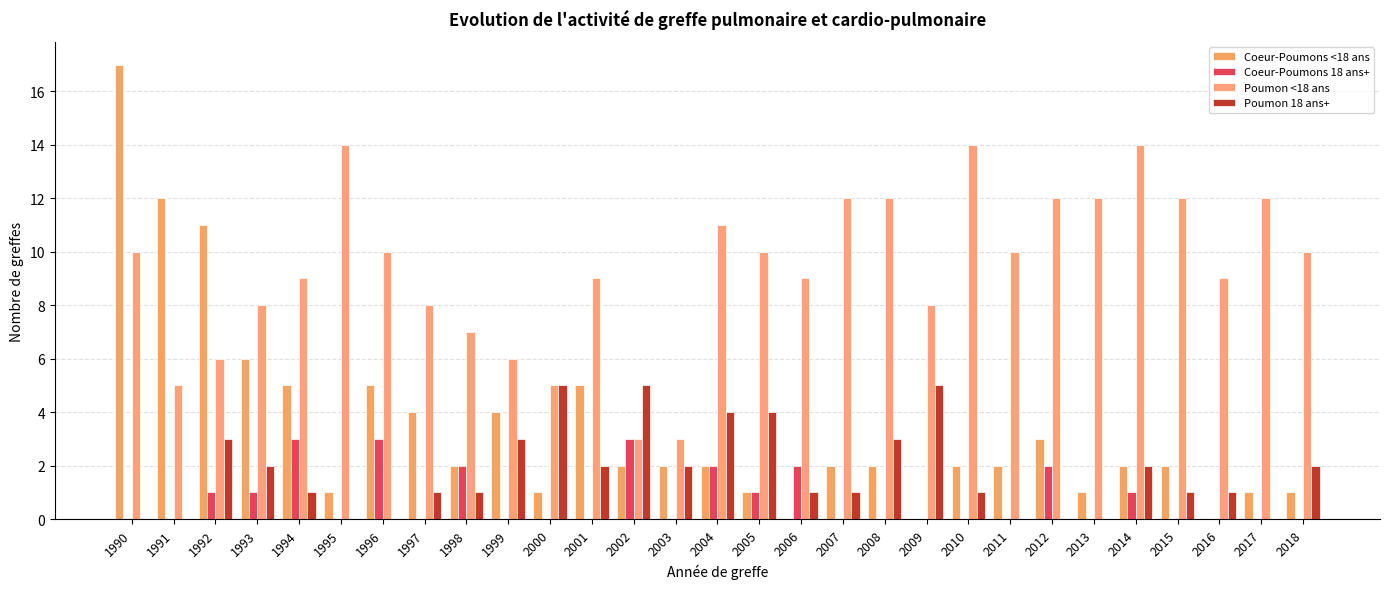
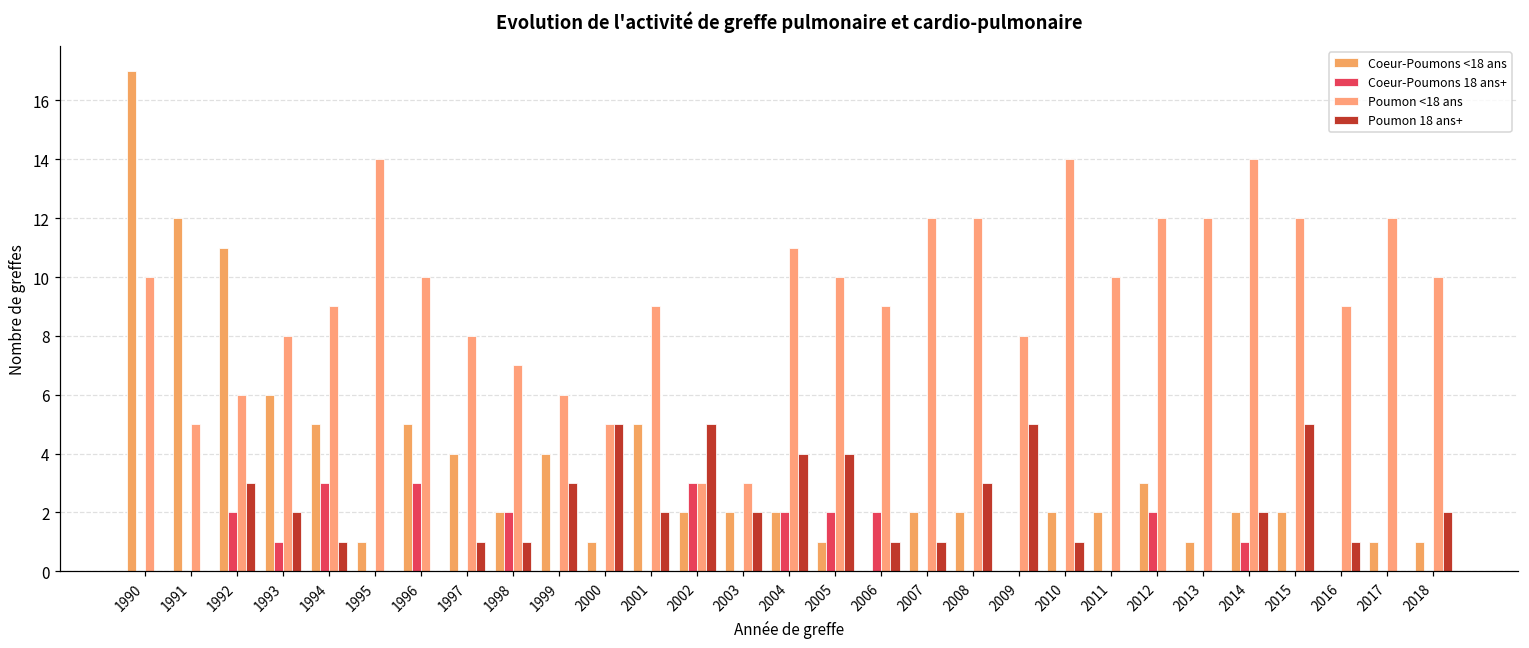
Coeur-Poumons 18 ans+, 1992: 1 -> 2
Coeur-Poumons 18 ans+, 2005: 1 -> 2
Poumon 18 ans+, 2015: 1 -> 5
